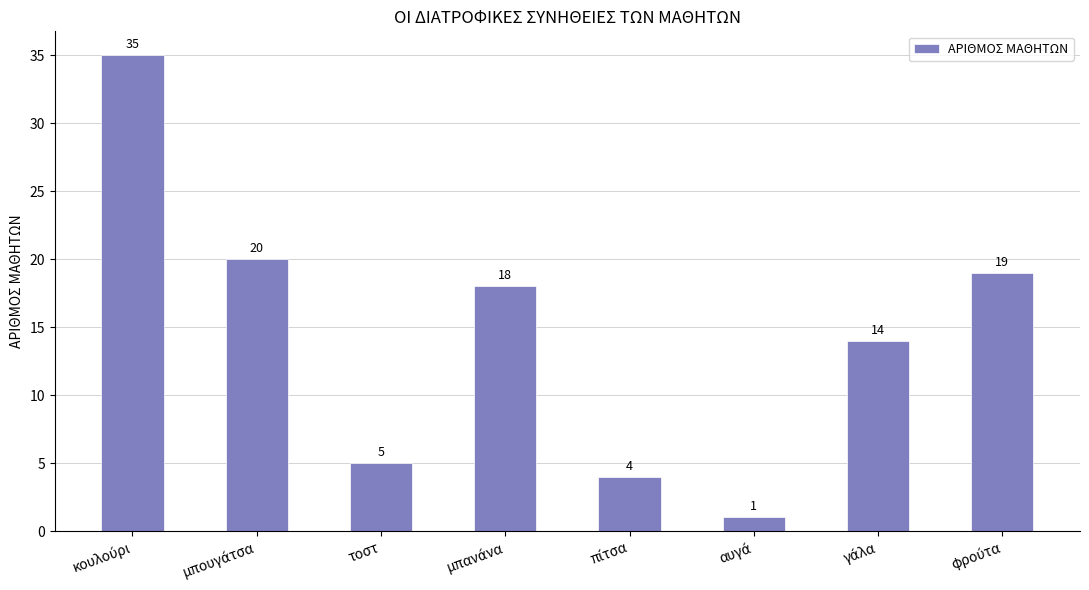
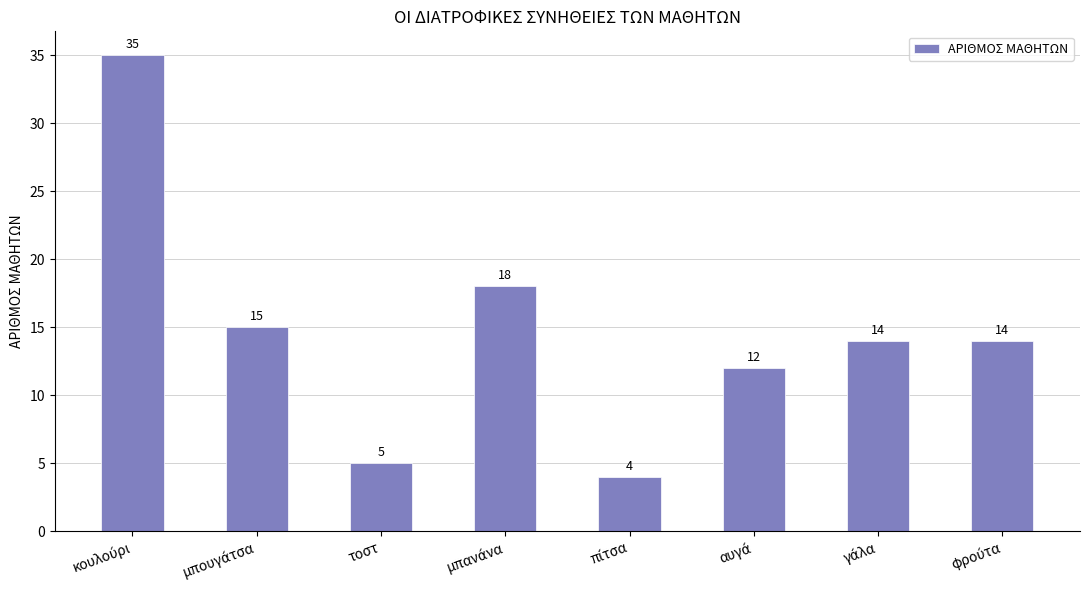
μπουγάτσα: 20 -> 15
αυγά: 1 -> 12
φρούτα: 19 -> 14
